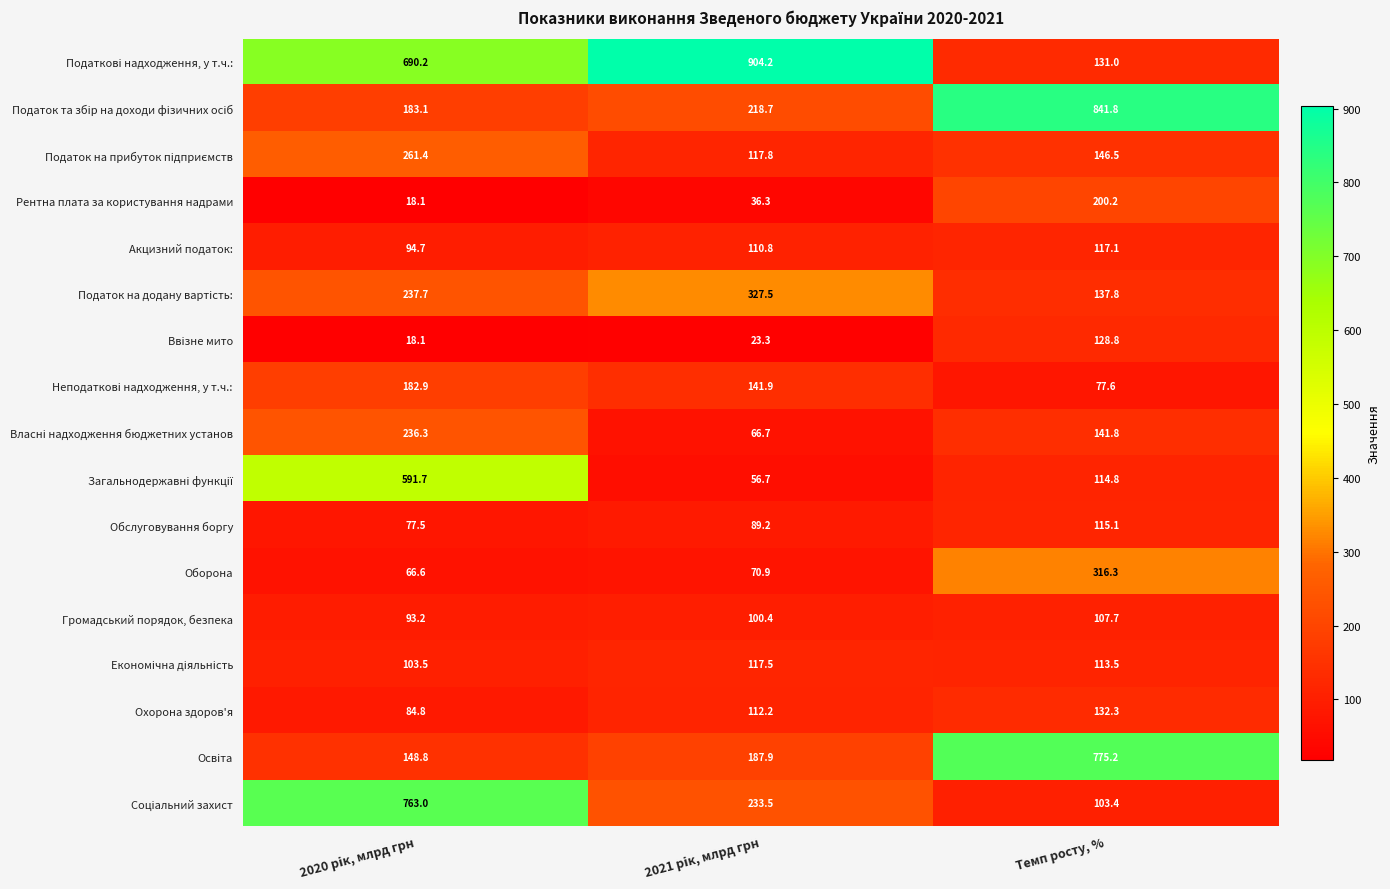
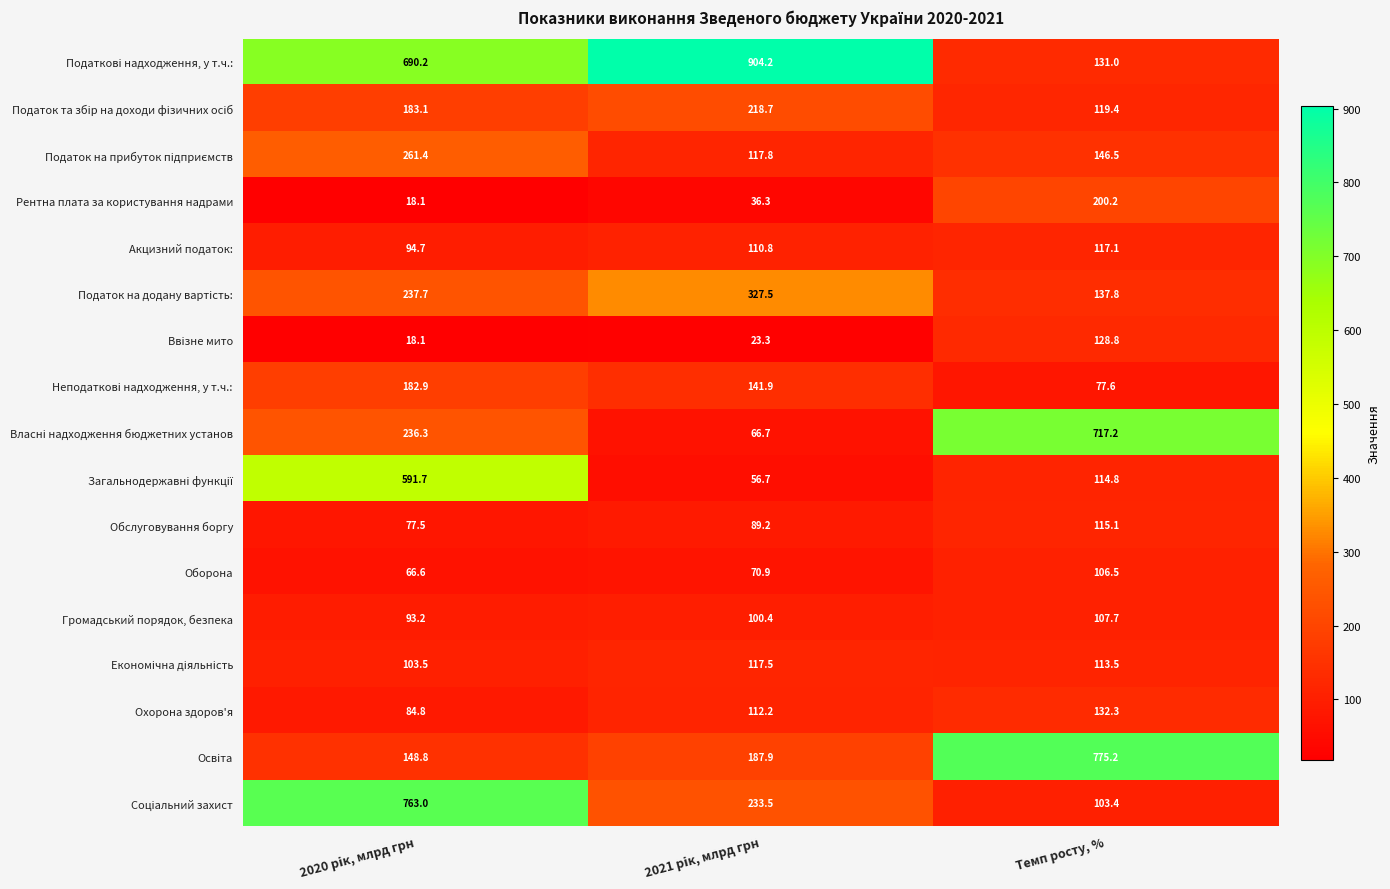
Податок та збір на доходи фізичних осіб, Темп росту, %: 841.8 -> 119.4
Власні надходження бюджетних установ, Темп росту, %: 141.8 -> 717.2
Оборона, Темп росту, %: 316.3 -> 106.5
